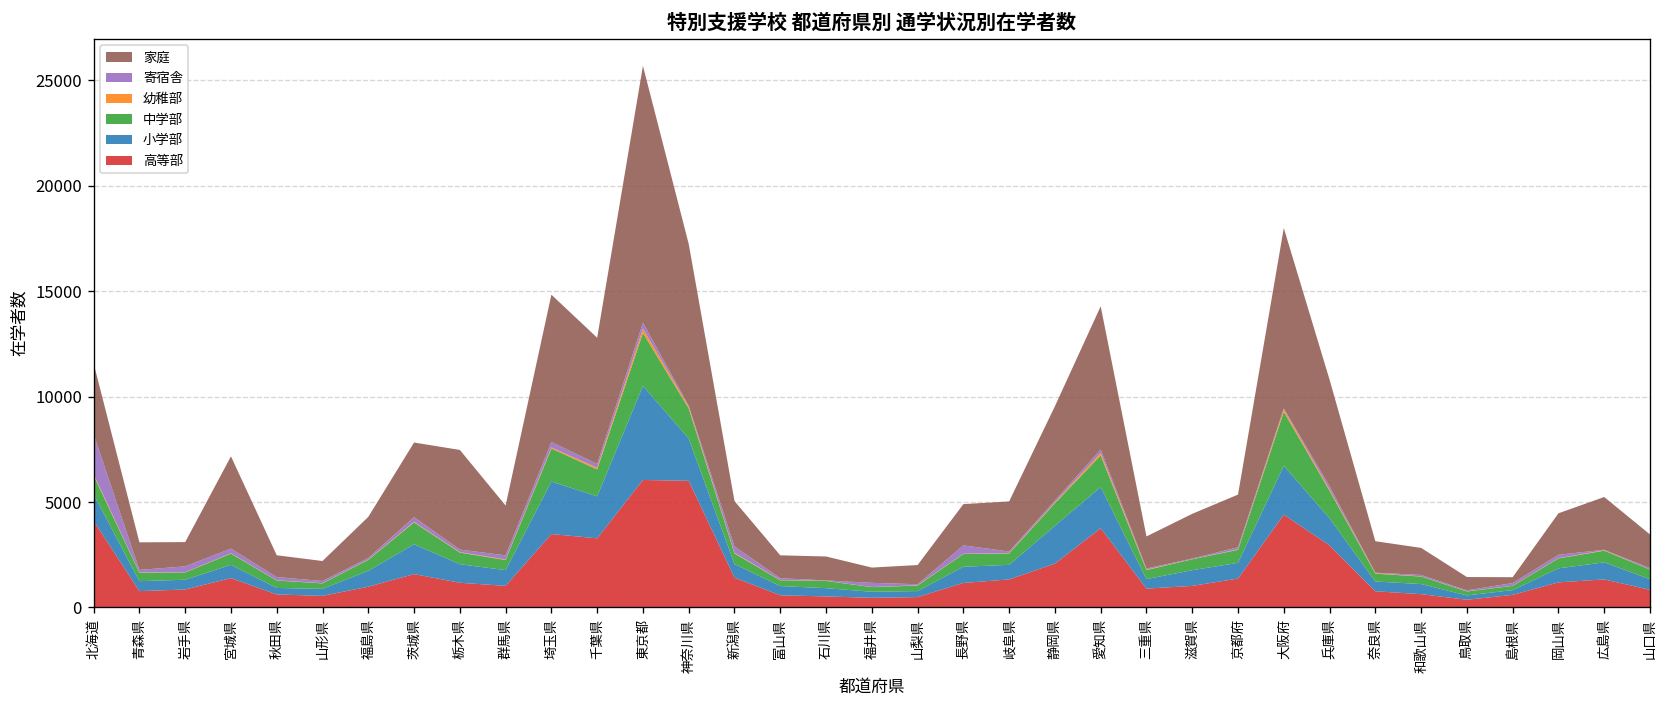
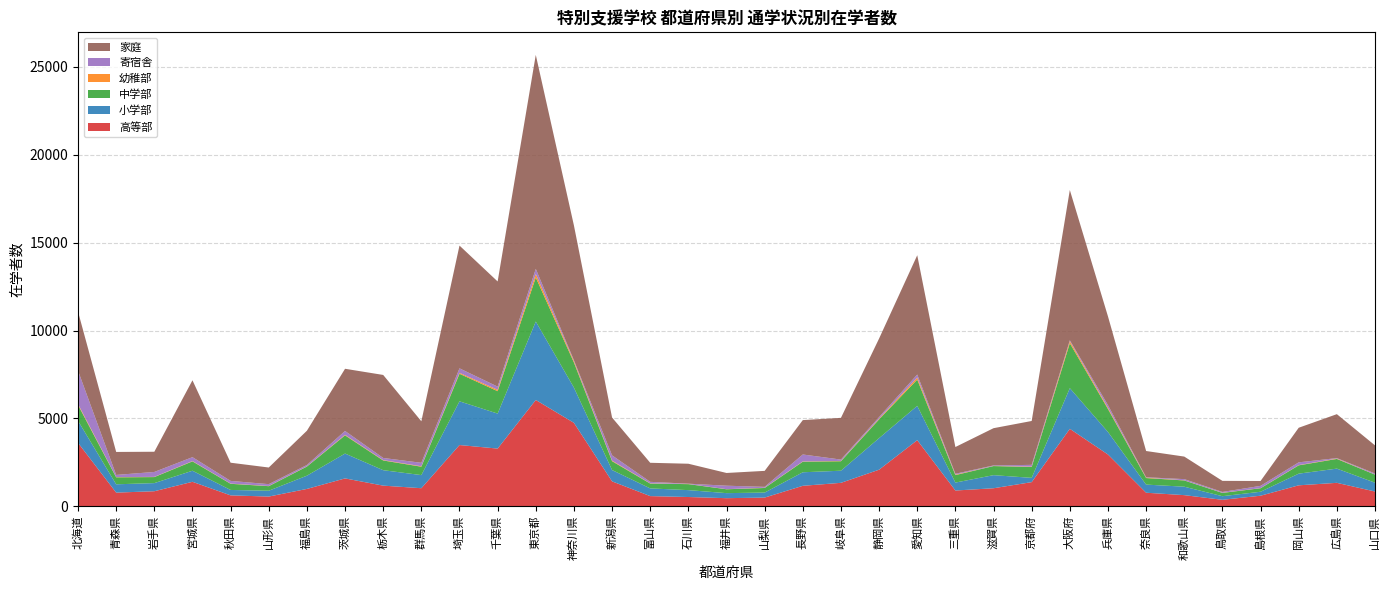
高等部, 北海道: 4100 -> 3600
高等部, 神奈川県: 6000 -> 4700
小学部, 京都府: 700 -> 200
